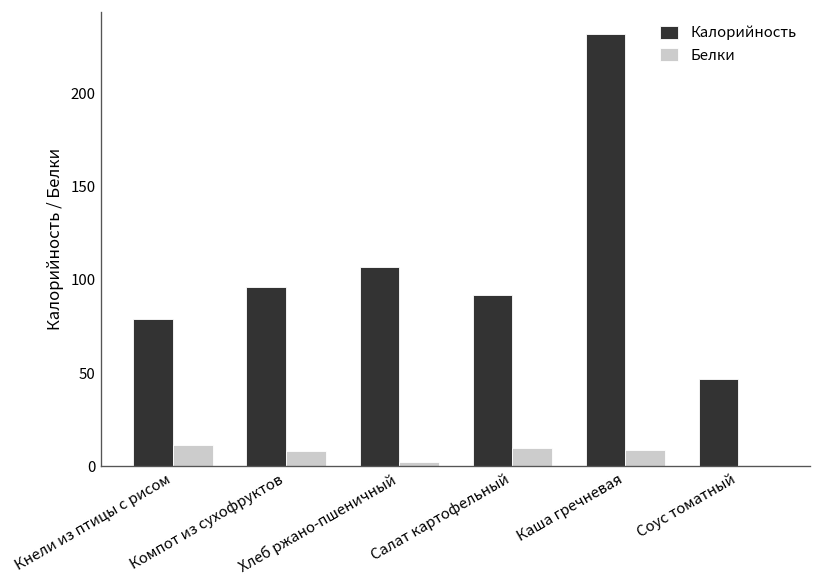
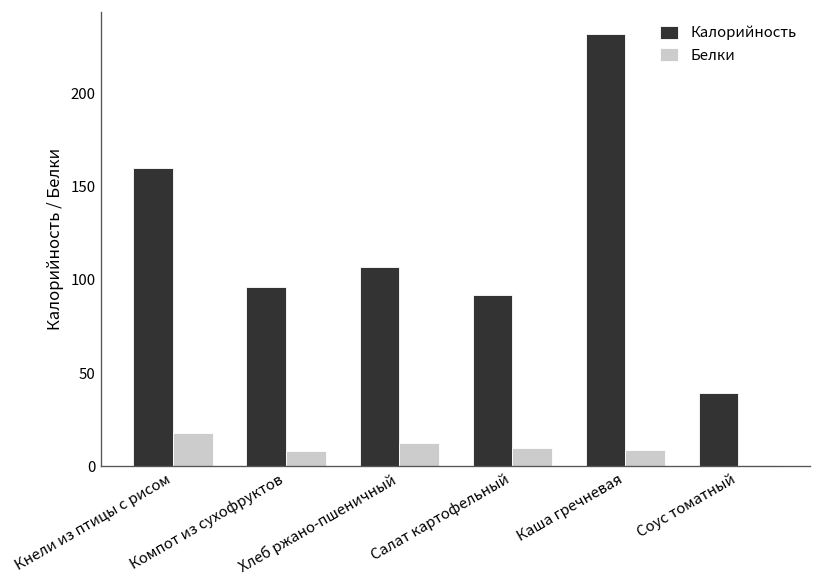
Калорийность, Кнели из птицы с рисом: 79 -> 160
Белки, Кнели из птицы с рисом: 12 -> 18
Белки, Хлеб ржано-пшеничный: 2 -> 12
Калорийность, Соус томатный: 47 -> 39
